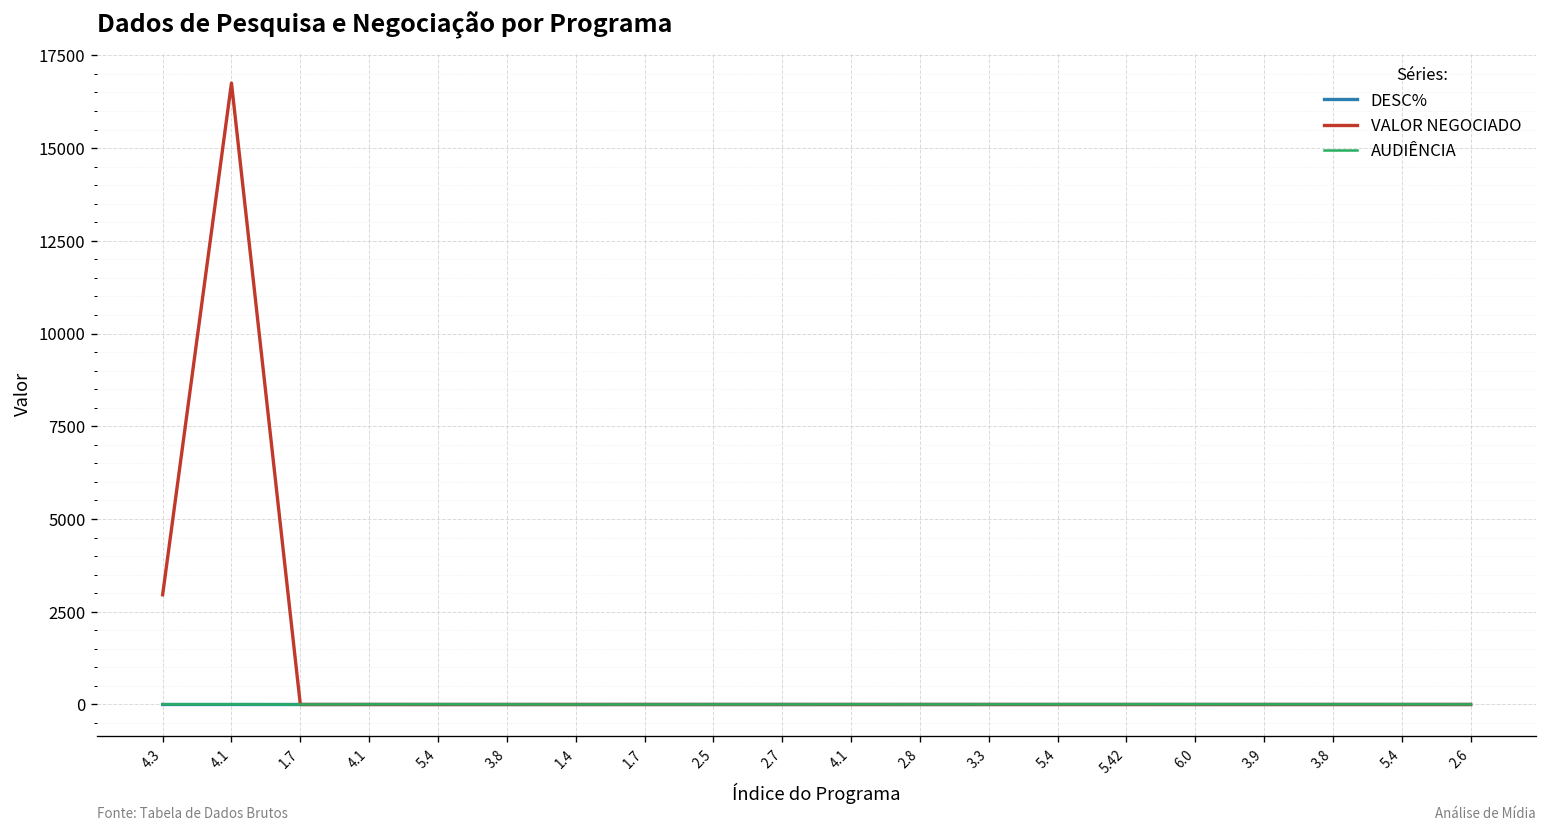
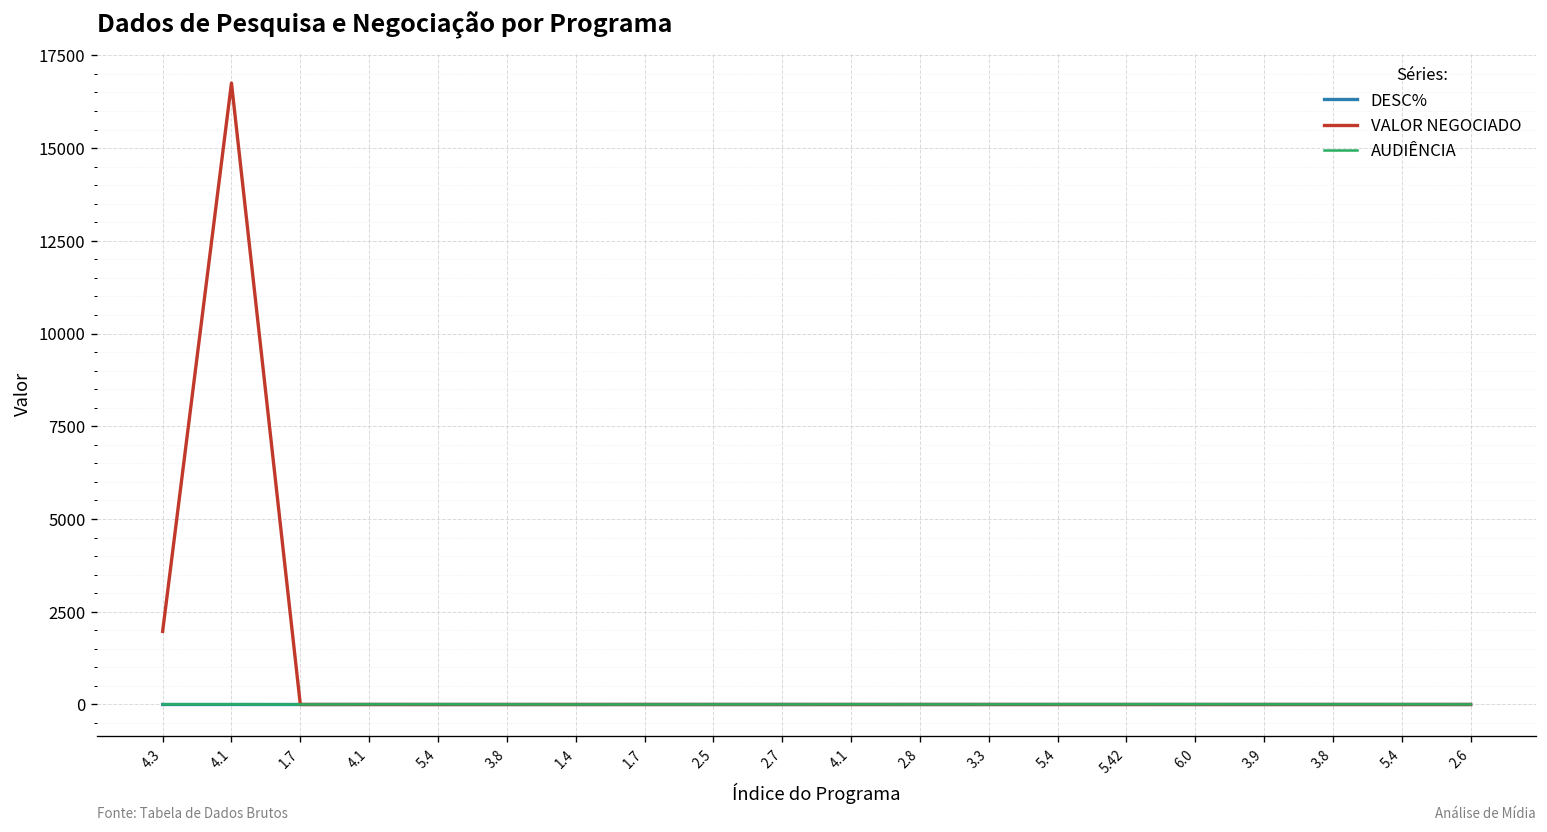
VALOR NEGOCIADO, 4.3: 3000 -> 2000
